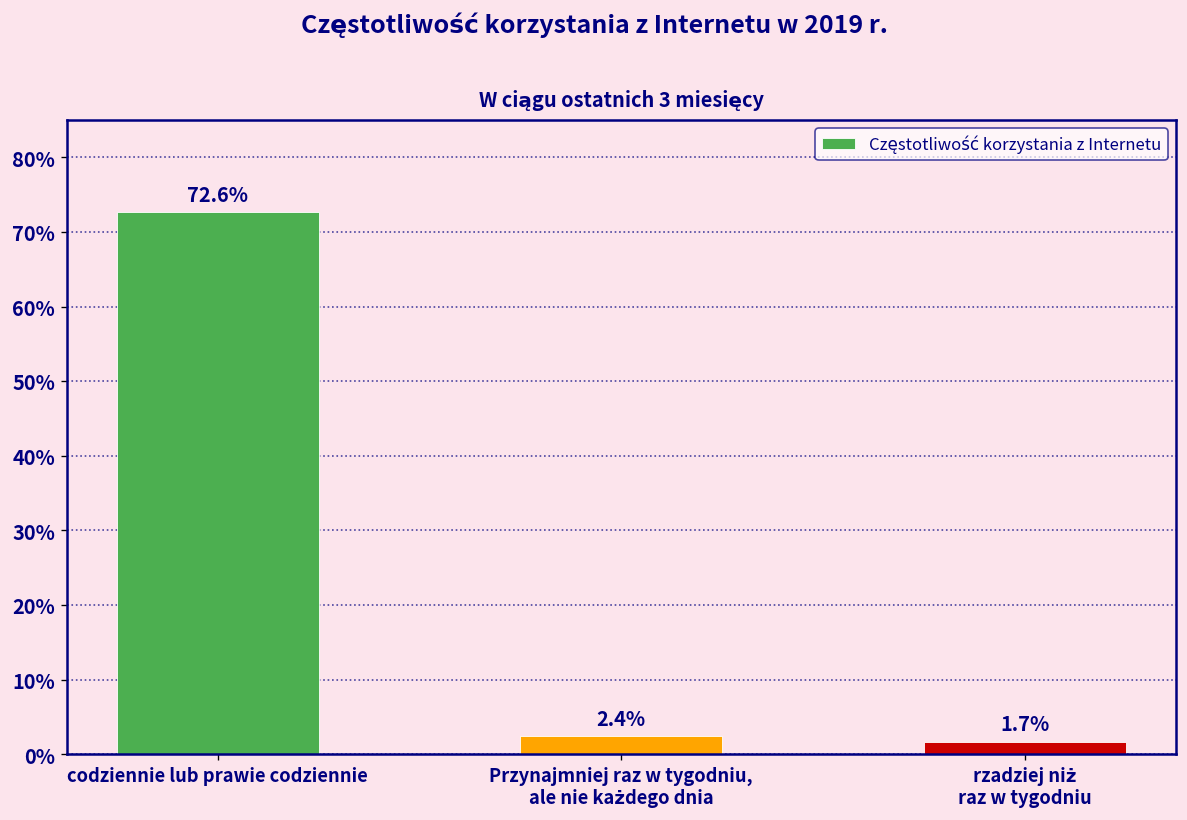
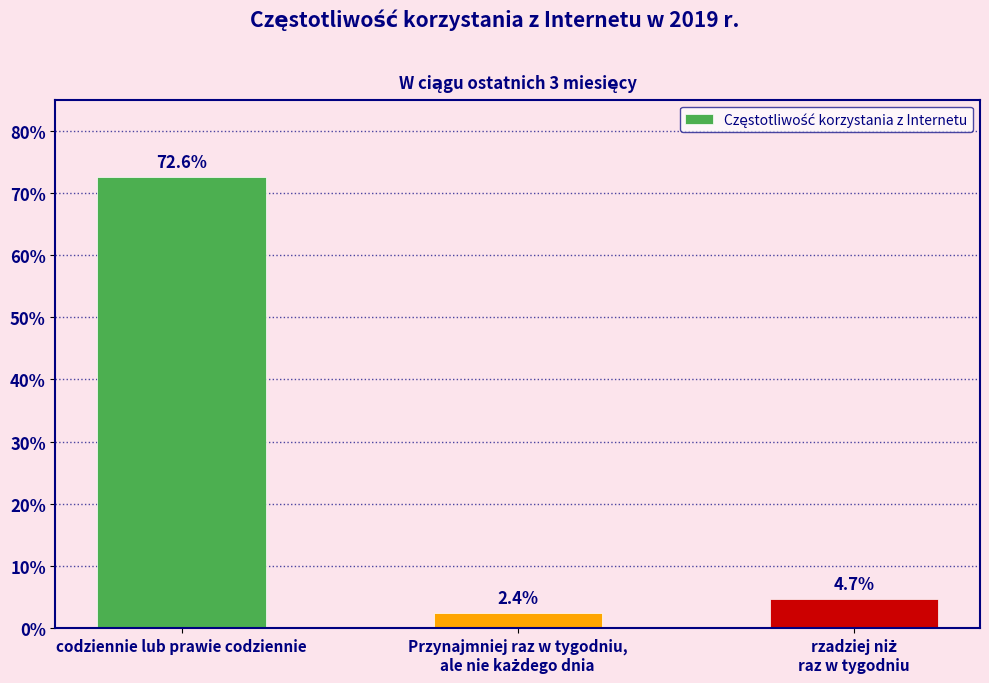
rzadziej niż raz w tygodniu: 1.7% -> 4.7%
